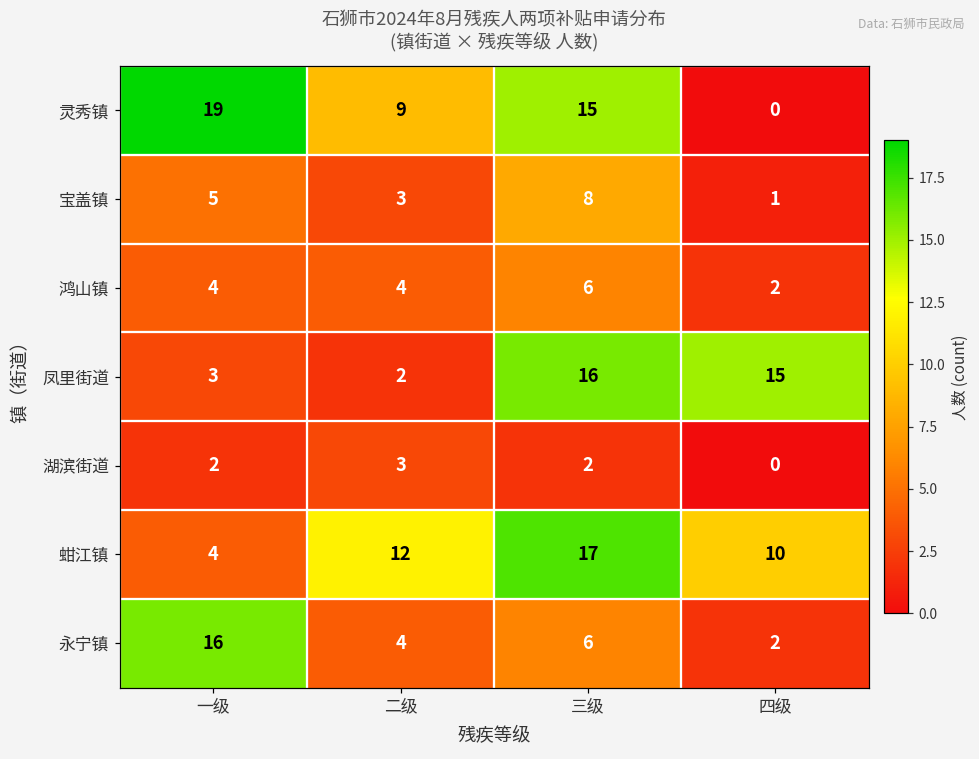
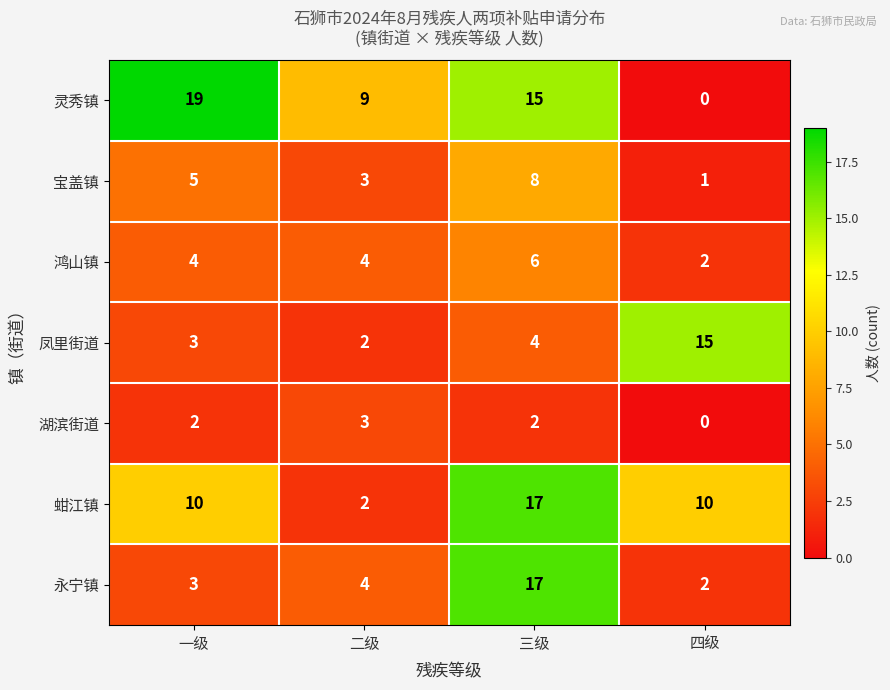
凤里街道, 三级: 16 -> 4
蚶江镇, 一级: 4 -> 10
蚶江镇, 二级: 12 -> 2
永宁镇, 一级: 16 -> 3
永宁镇, 三级: 6 -> 17
